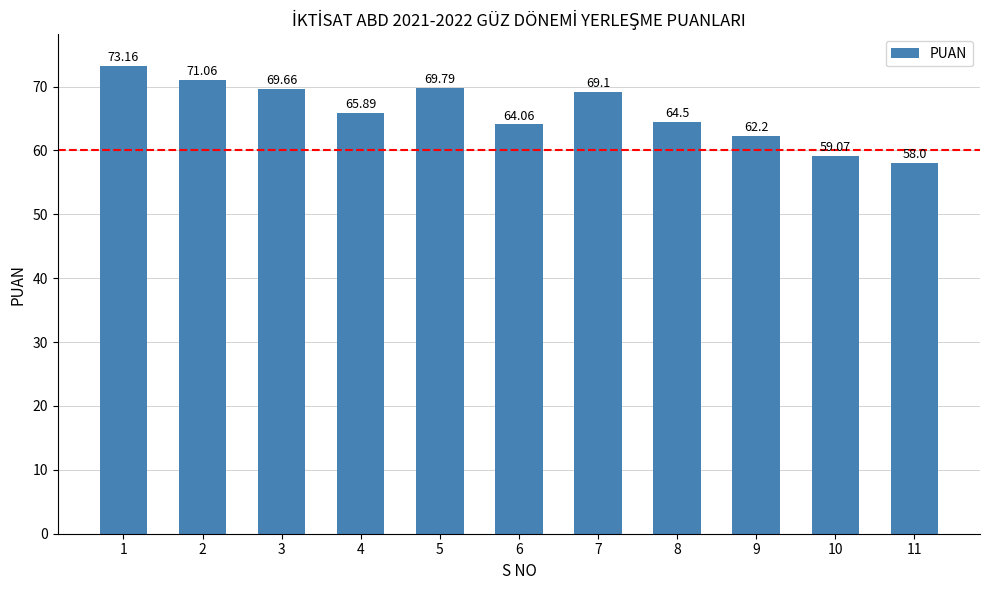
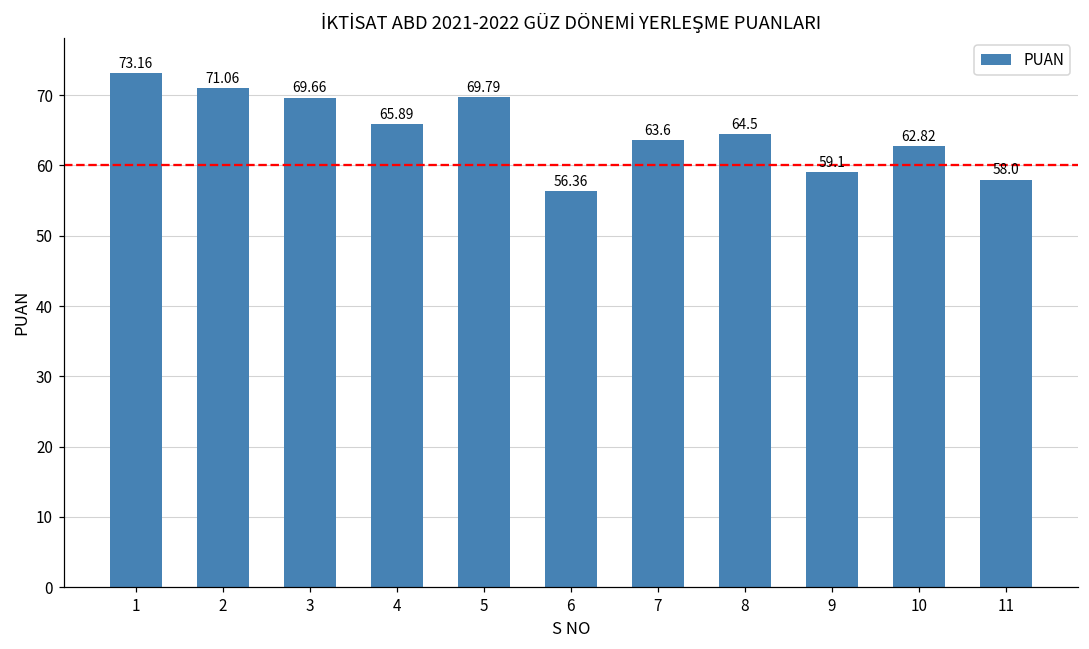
6: 64.06 -> 56.36
7: 69.1 -> 63.6
9: 62.2 -> 59.1
10: 59.07 -> 62.82
